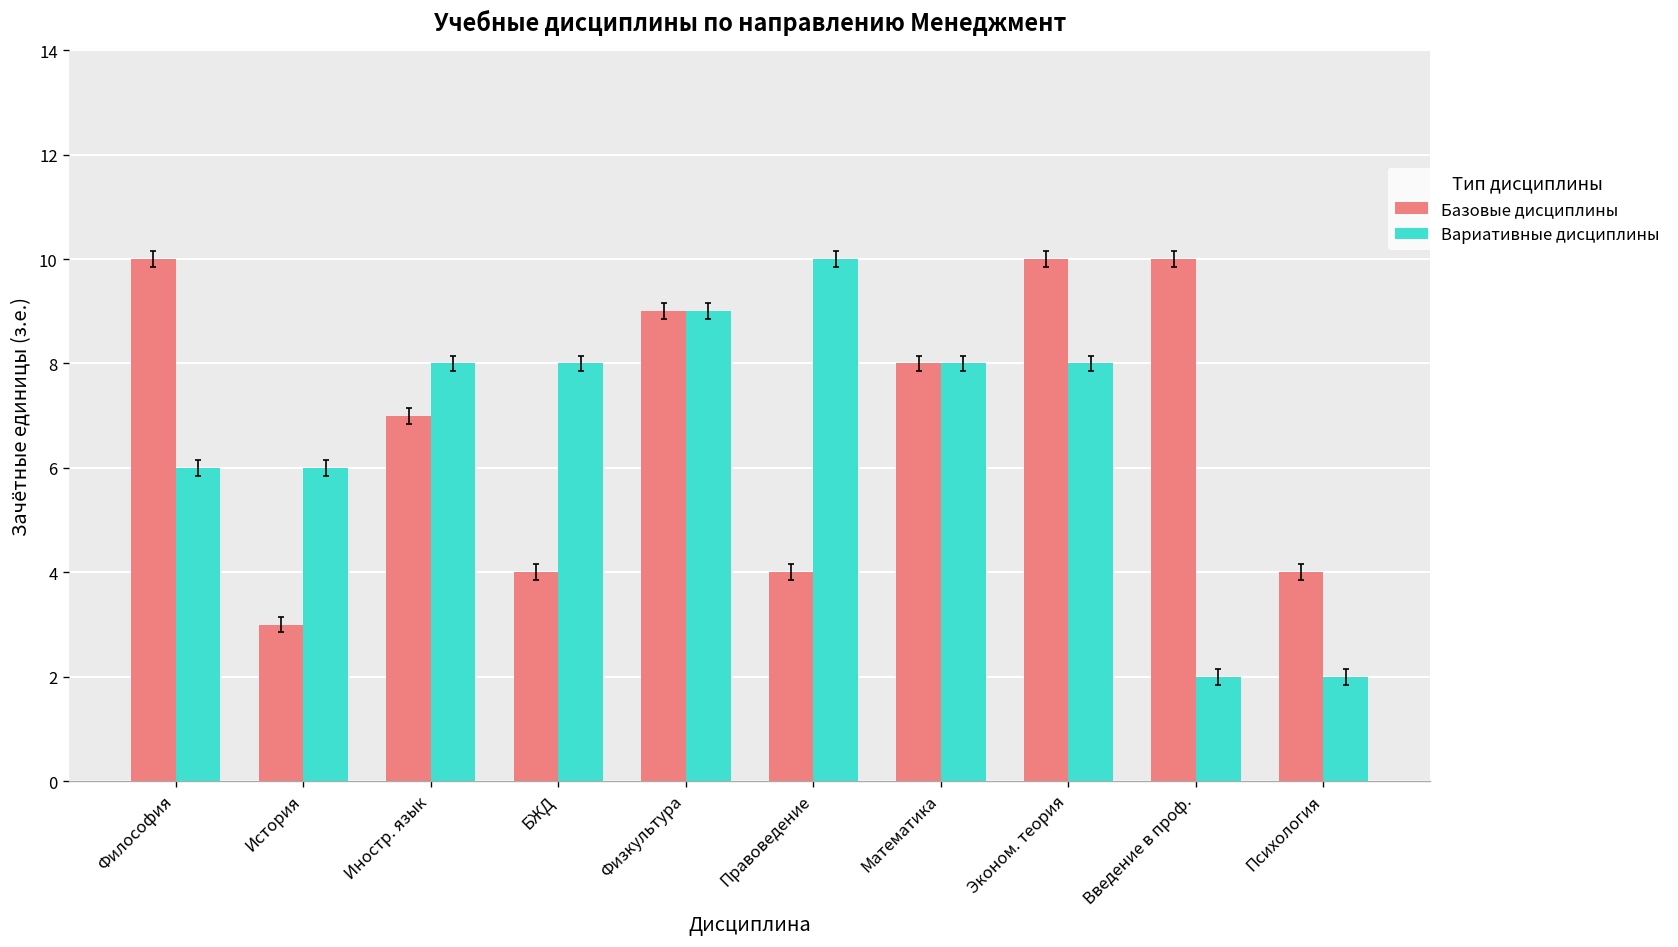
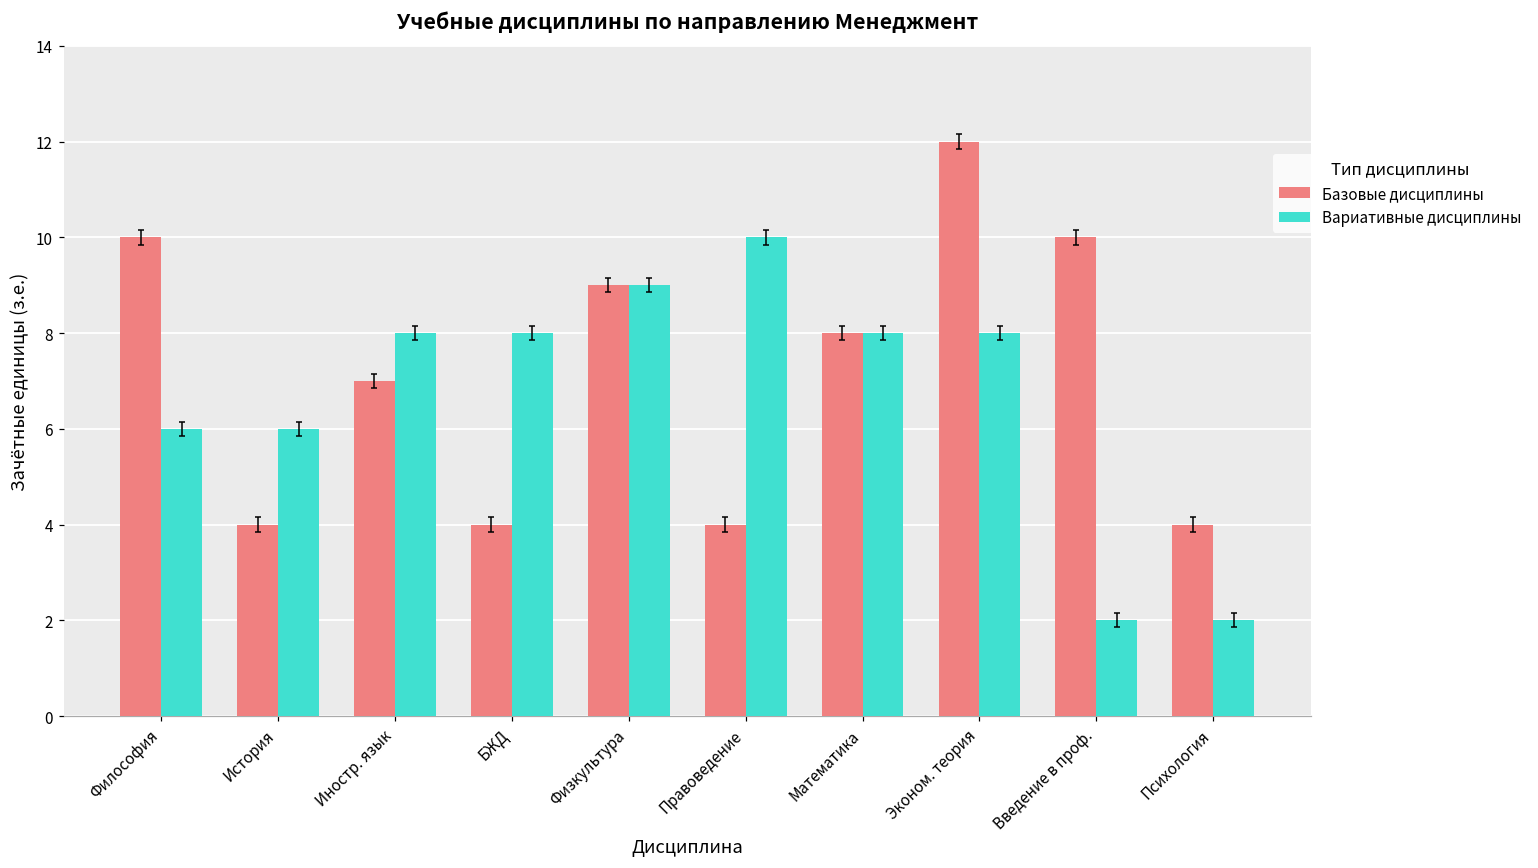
Базовые дисциплины, История: 3 -> 4
Базовые дисциплины, Эконом. теория: 10 -> 12
